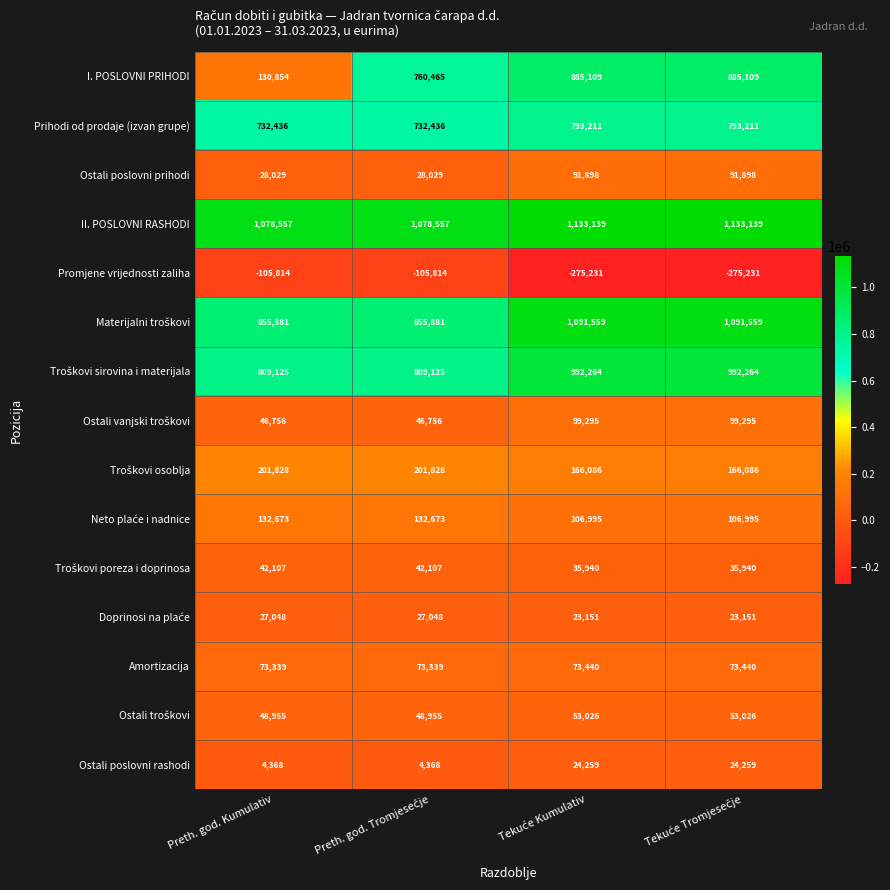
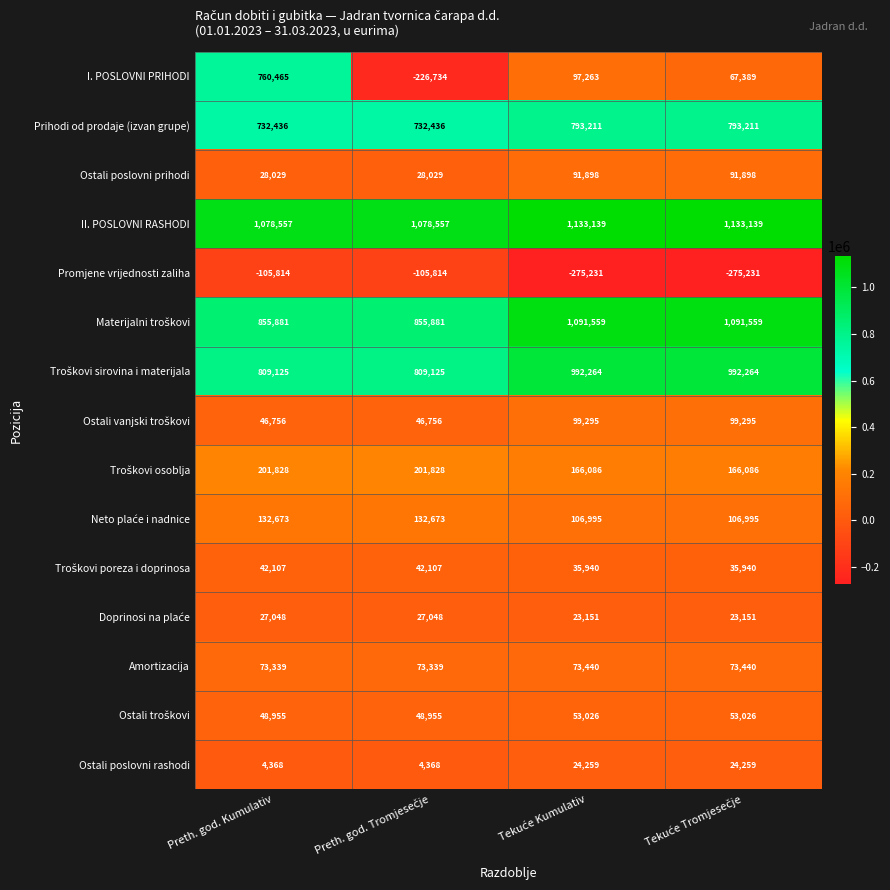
I. POSLOVNI PRIHODI, Preth. god. Kumulativ: 130,854 -> 760,465
I. POSLOVNI PRIHODI, Preth. god. Tromjesečje: 760,465 -> -226,734
I. POSLOVNI PRIHODI, Tekuće Kumulativ: 885,109 -> 97,263
I. POSLOVNI PRIHODI, Tekuće Tromjesečje: 885,109 -> 67,389
